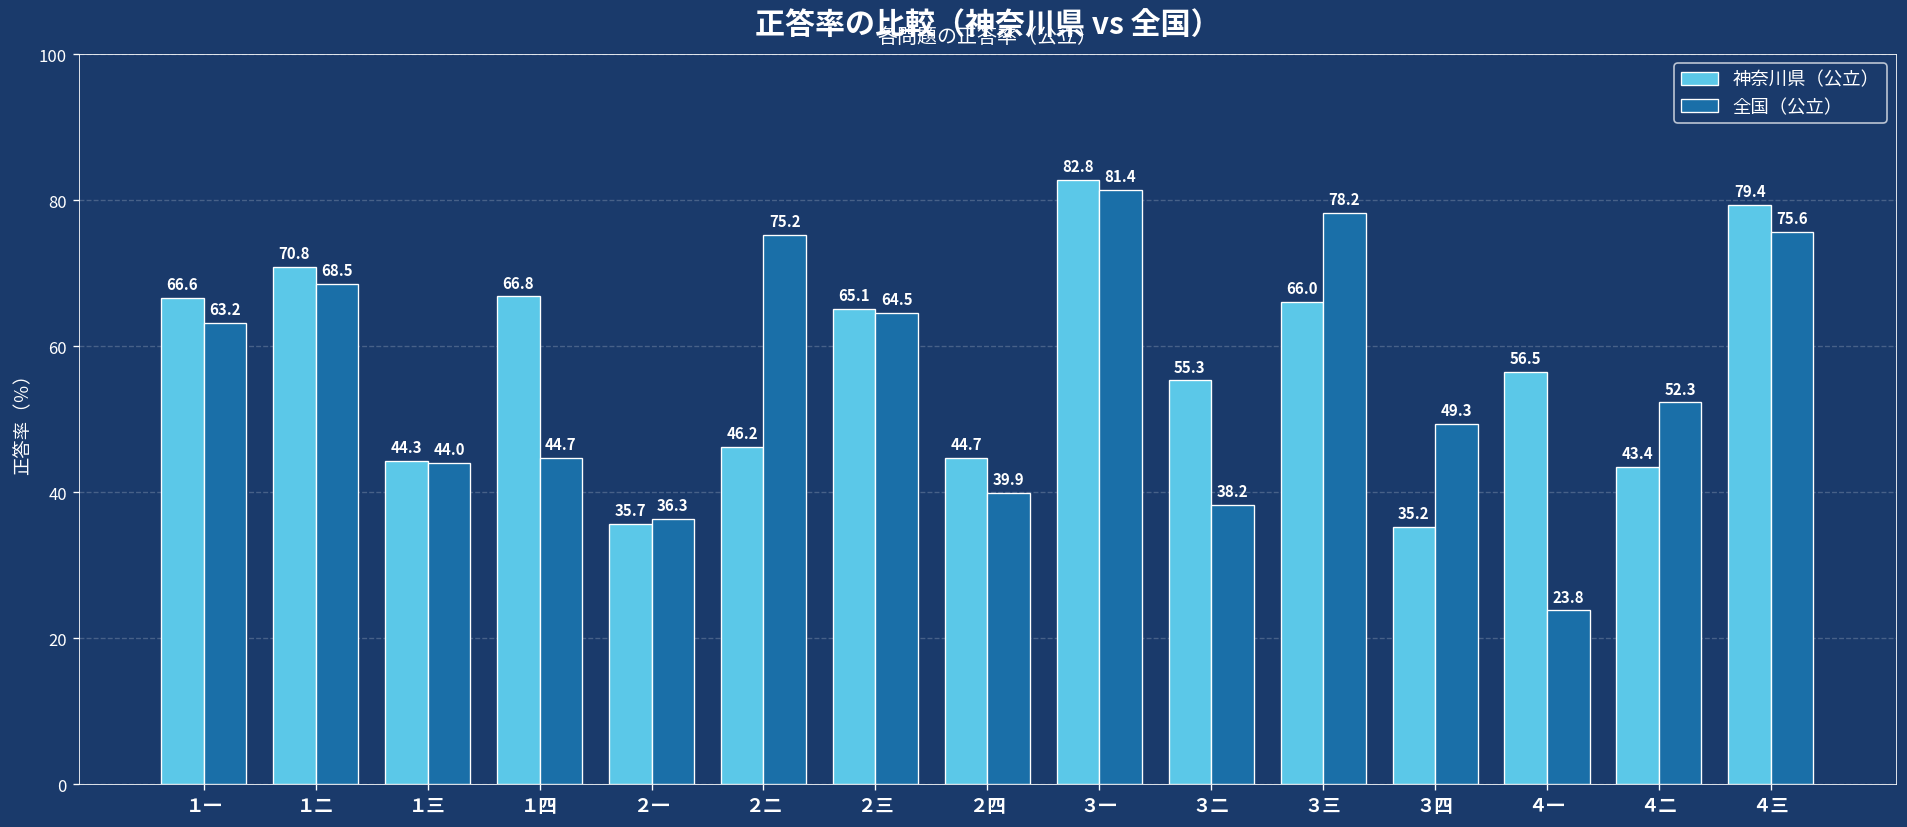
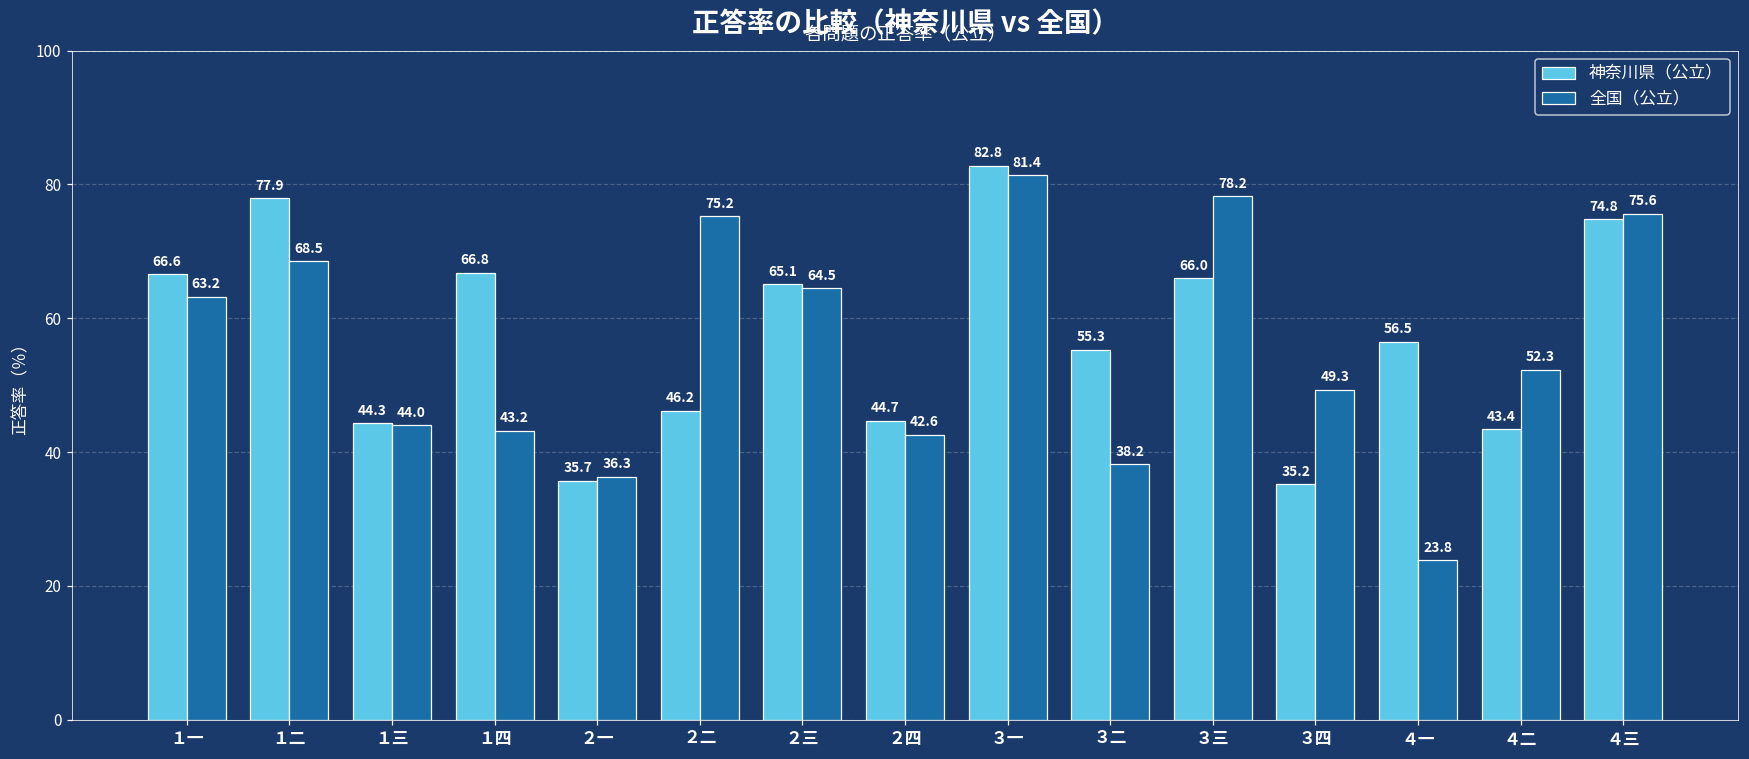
神奈川県（公立）, １二: 70.8 -> 77.9
全国（公立）, １四: 44.7 -> 43.2
全国（公立）, ２四: 39.9 -> 42.6
神奈川県（公立）, ４三: 79.4 -> 74.8
